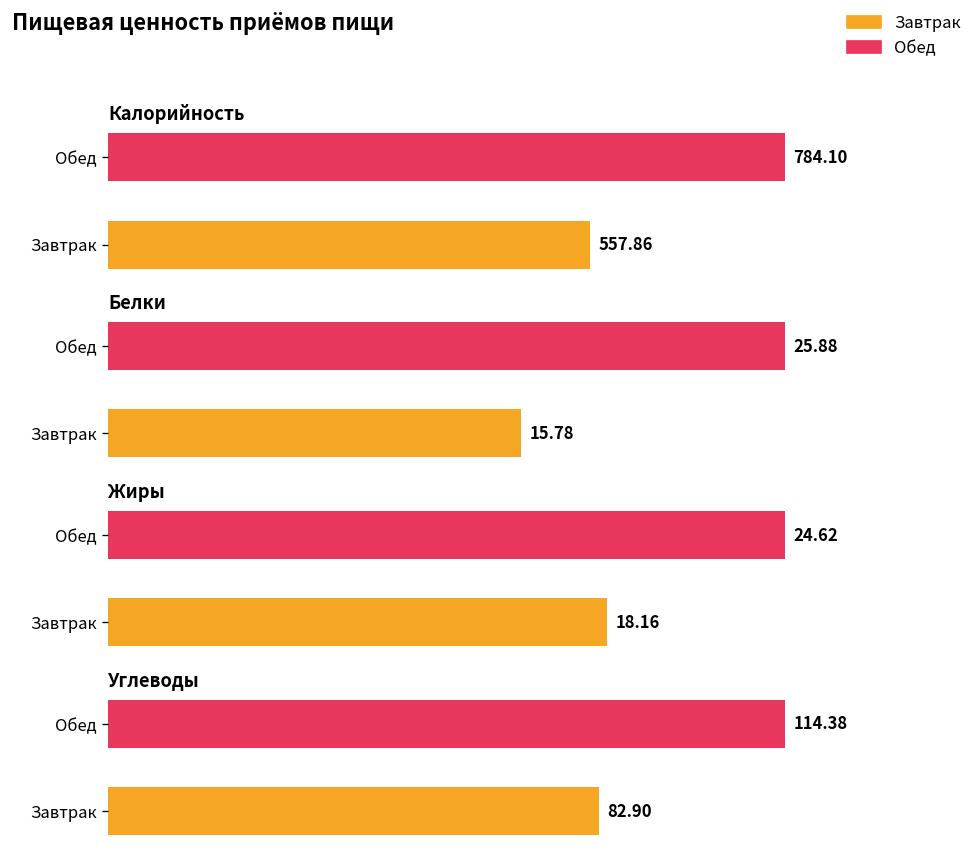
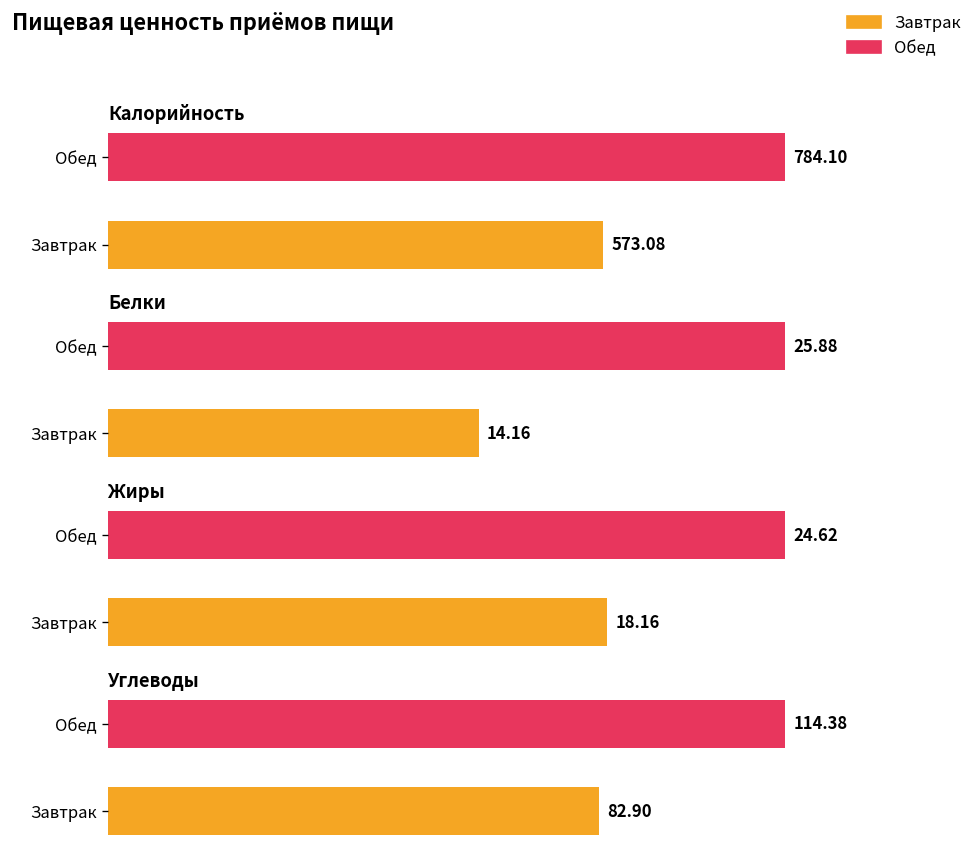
Калорийность, Завтрак: 557.86 -> 573.08
Белки, Завтрак: 15.78 -> 14.16
